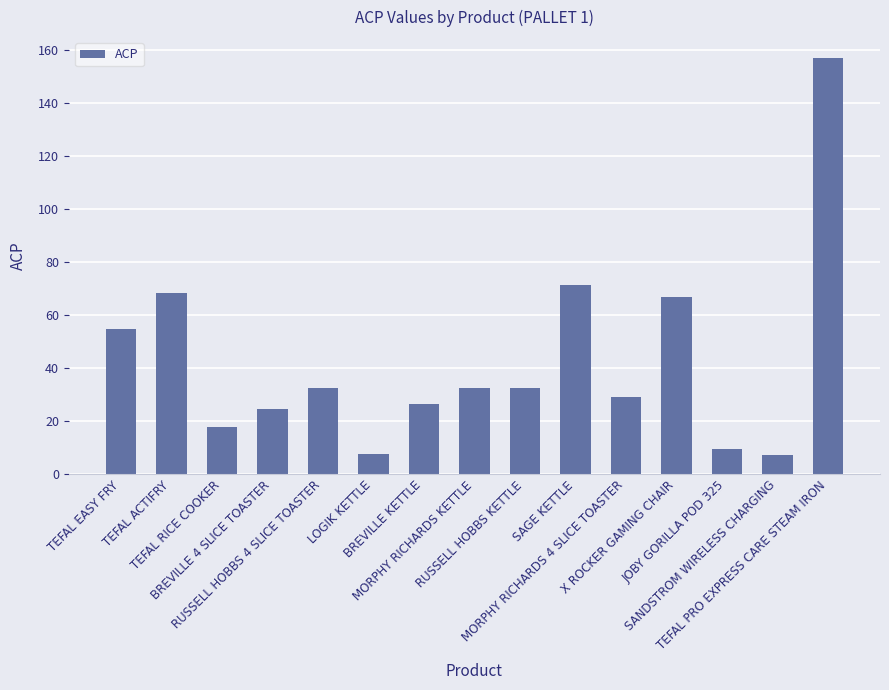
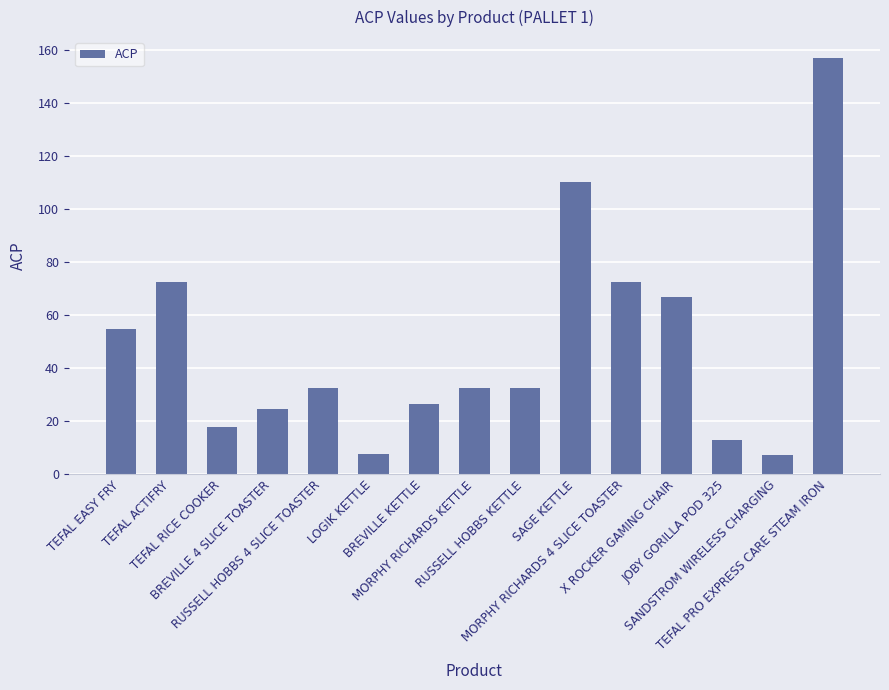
TEFAL ACTIFRY: 68 -> 72
SAGE KETTLE: 71 -> 110
MORPHY RICHARDS 4 SLICE TOASTER: 29 -> 73
JOBY GORILLA POD 325: 9 -> 13
